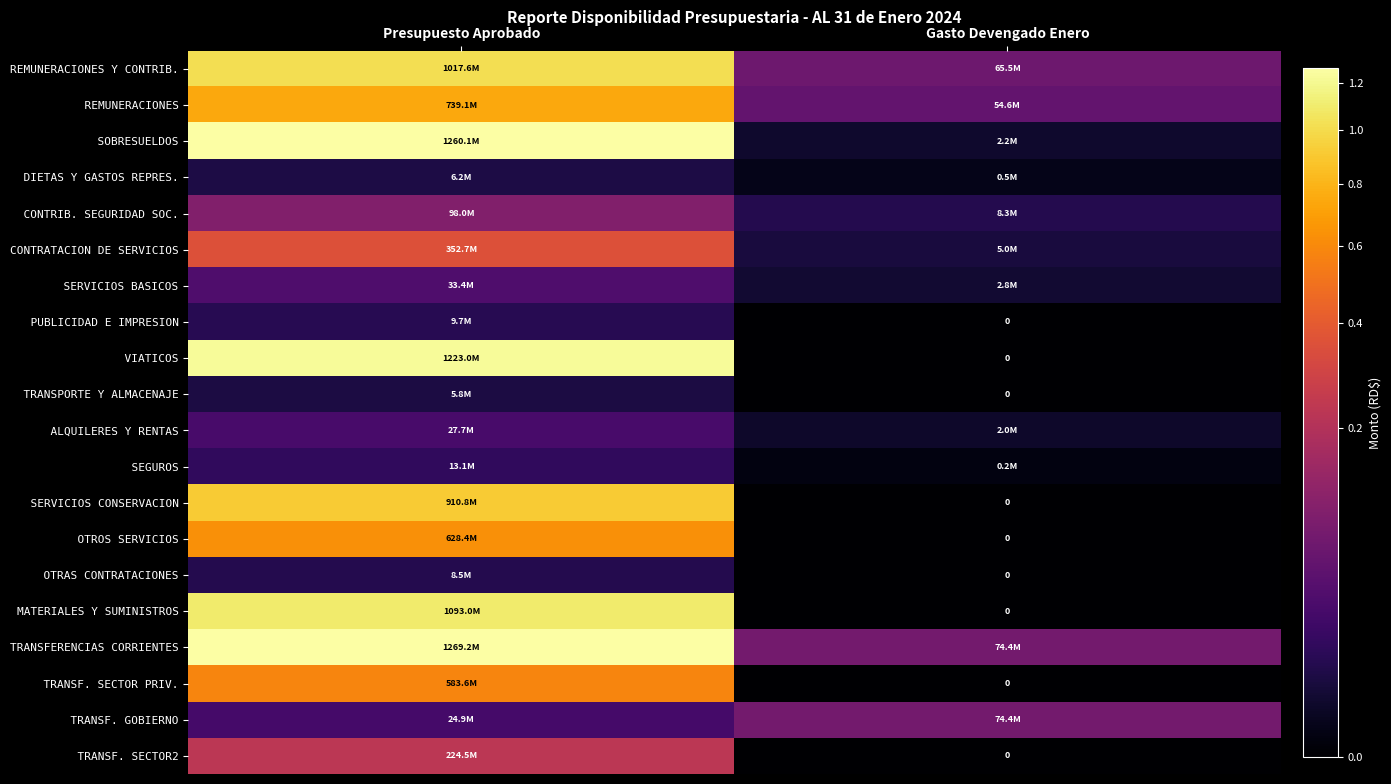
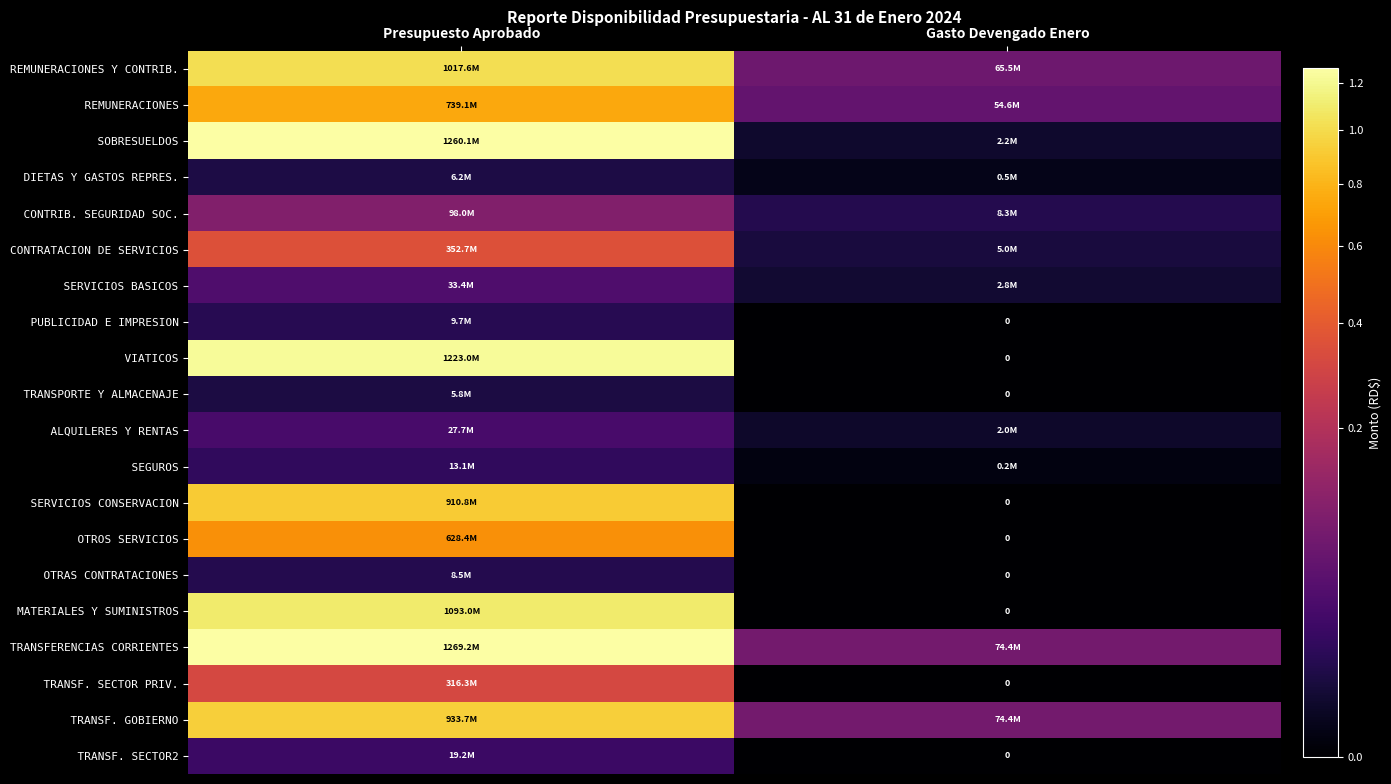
TRANSF. SECTOR PRIV., Presupuesto Aprobado: 583.6M -> 316.3M
TRANSF. GOBIERNO, Presupuesto Aprobado: 24.9M -> 933.7M
TRANSF. SECTOR2, Presupuesto Aprobado: 224.5M -> 19.2M
